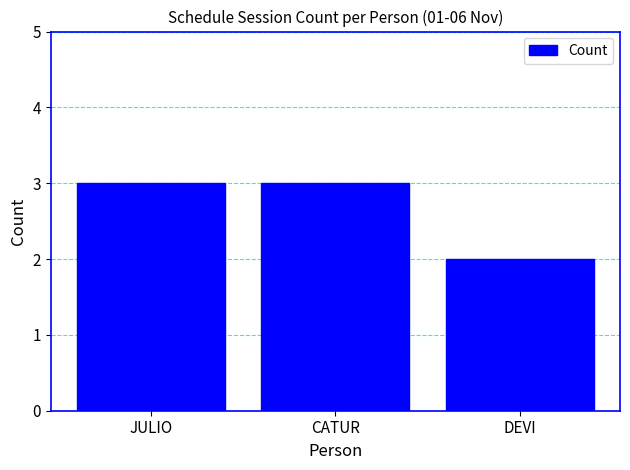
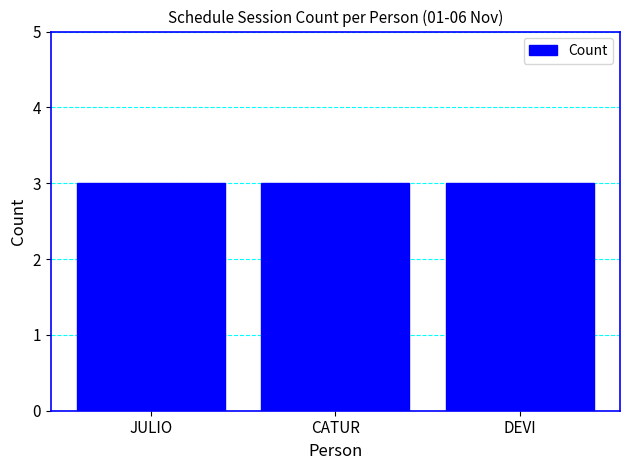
DEVI: 2 -> 3
